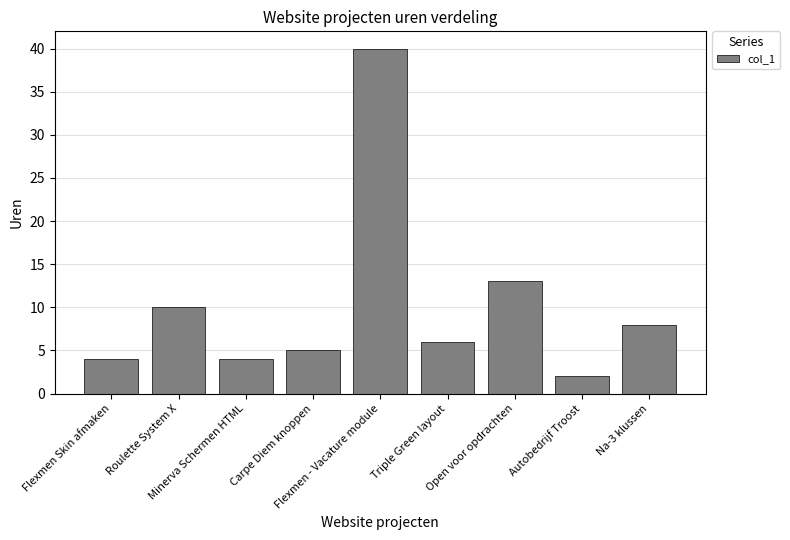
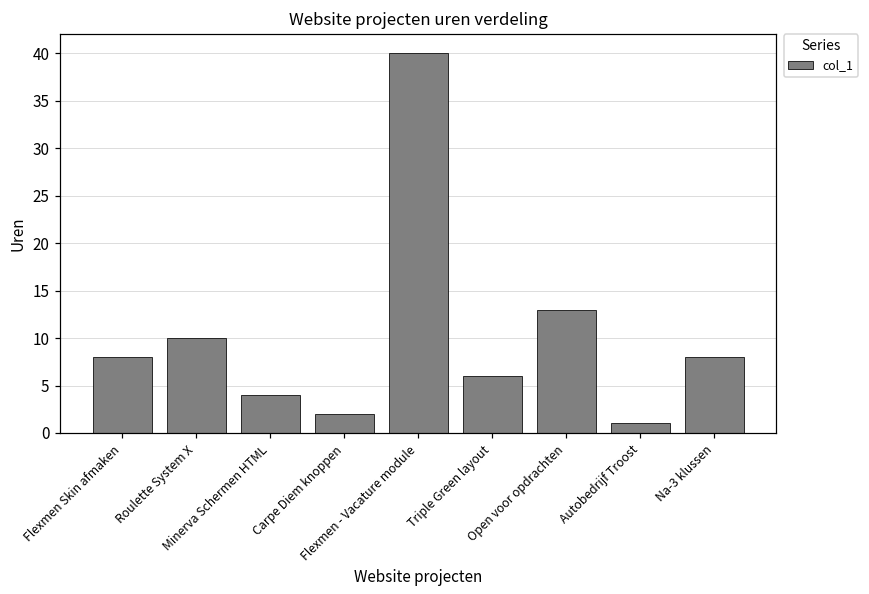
Flexmen Skin afmaken: 4 -> 8
Carpe Diem knoppen: 5 -> 2
Autobedrijf Troost: 2 -> 1
